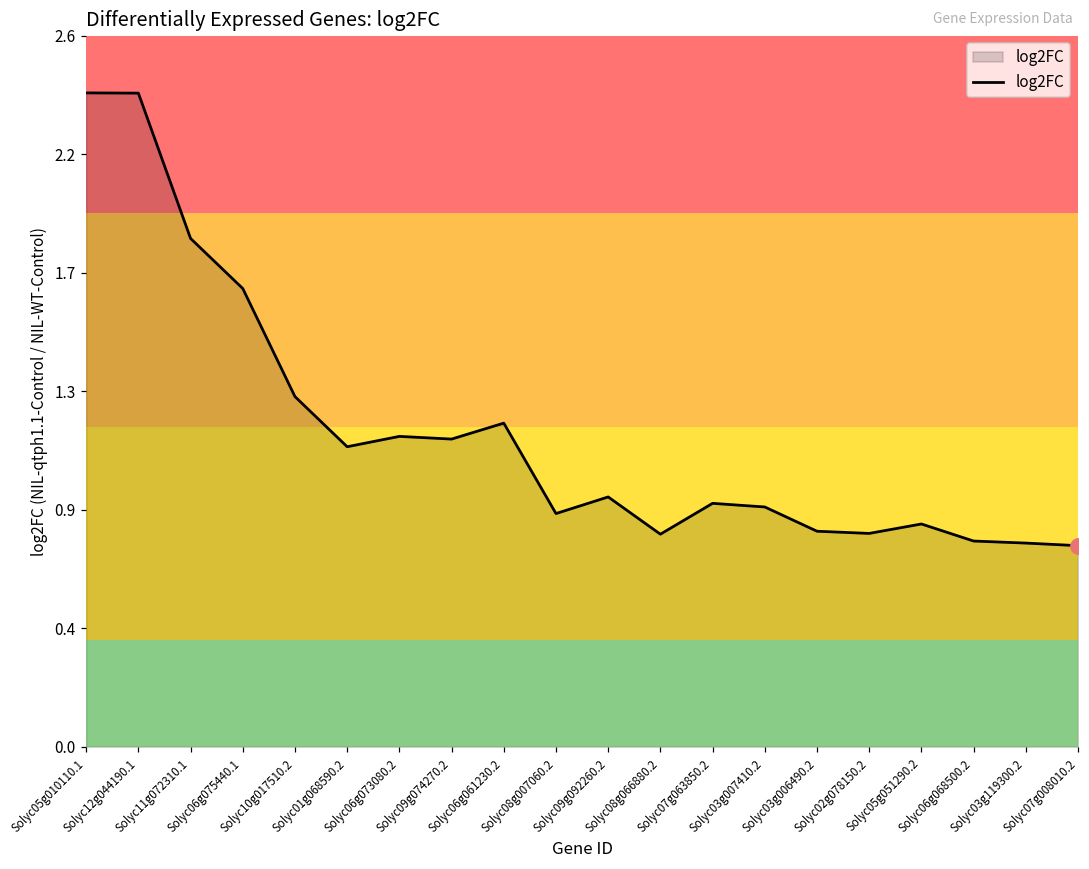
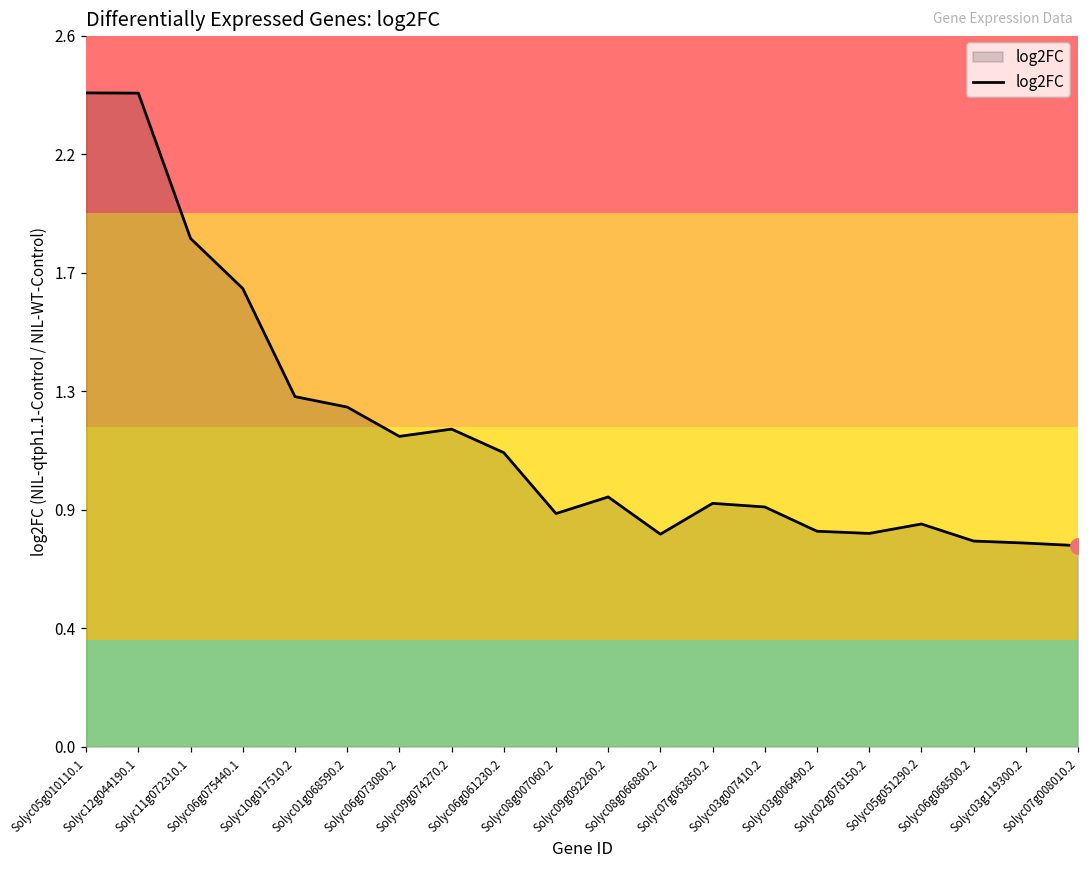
log2FC, Solyc01g068590.2: 1.10 -> 1.24
log2FC, Solyc09g074270.2: 1.12 -> 1.16
log2FC, Solyc06g061230.2: 1.18 -> 1.08
